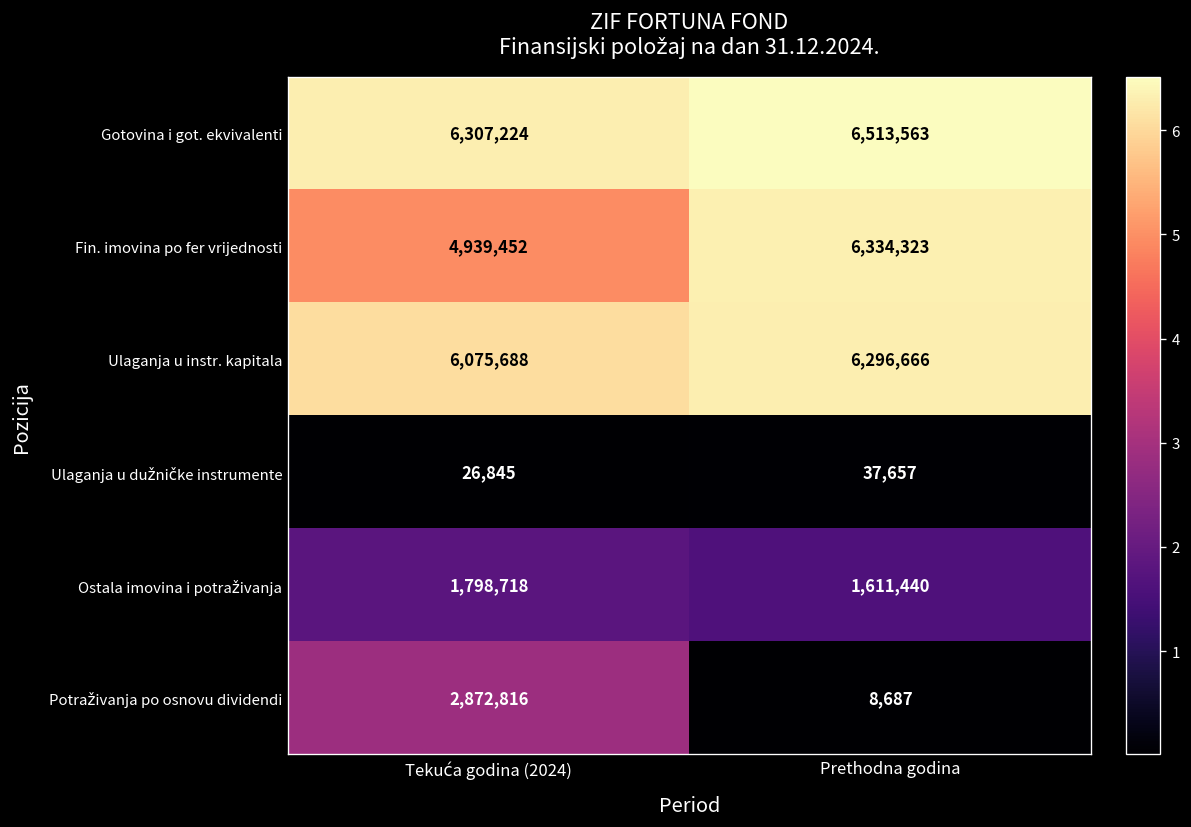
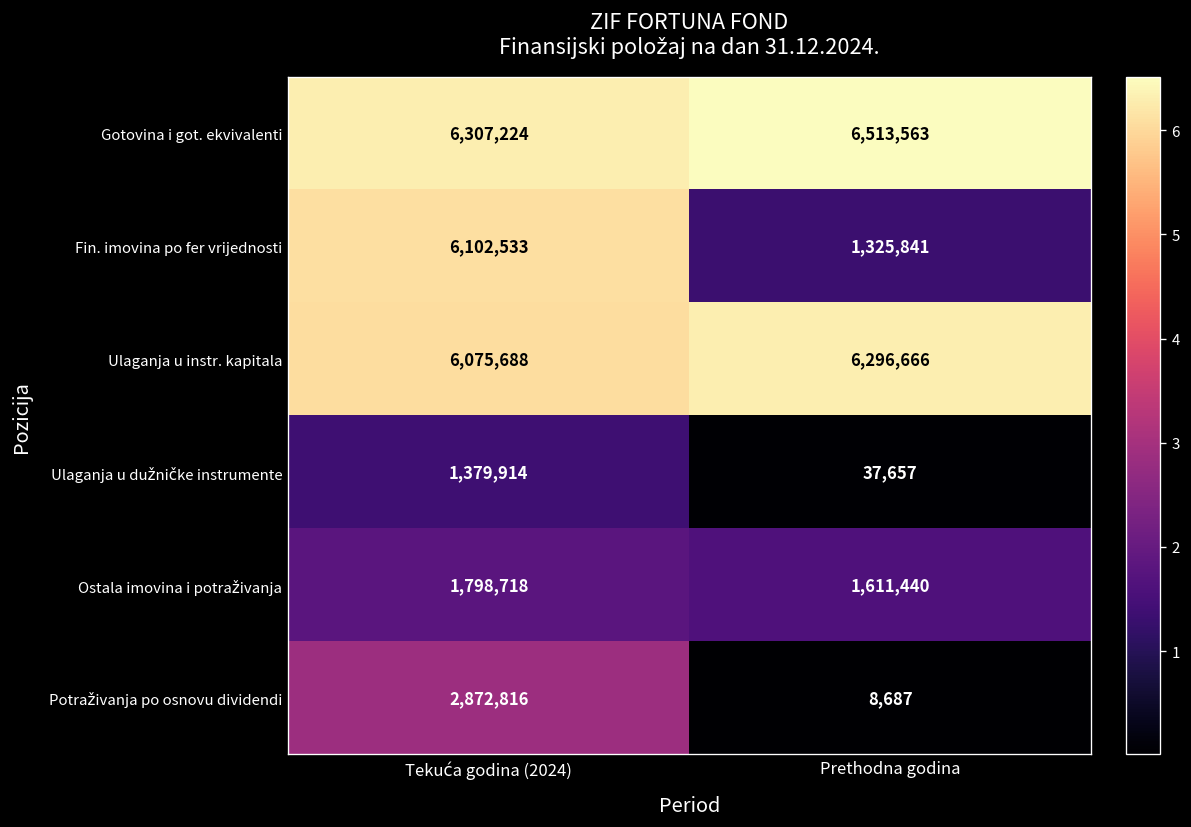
Fin. imovina po fer vrijednosti, Tekuća godina (2024): 4,939,452 -> 6,102,533
Fin. imovina po fer vrijednosti, Prethodna godina: 6,334,323 -> 1,325,841
Ulaganja u dužničke instrumente, Tekuća godina (2024): 26,845 -> 1,379,914
